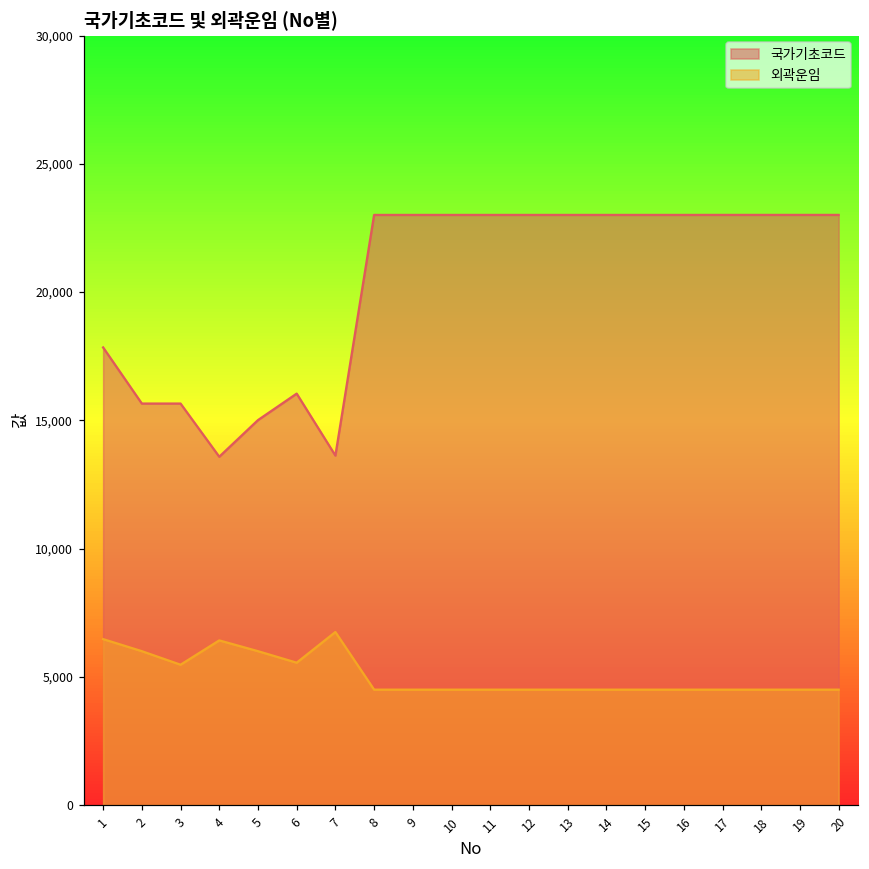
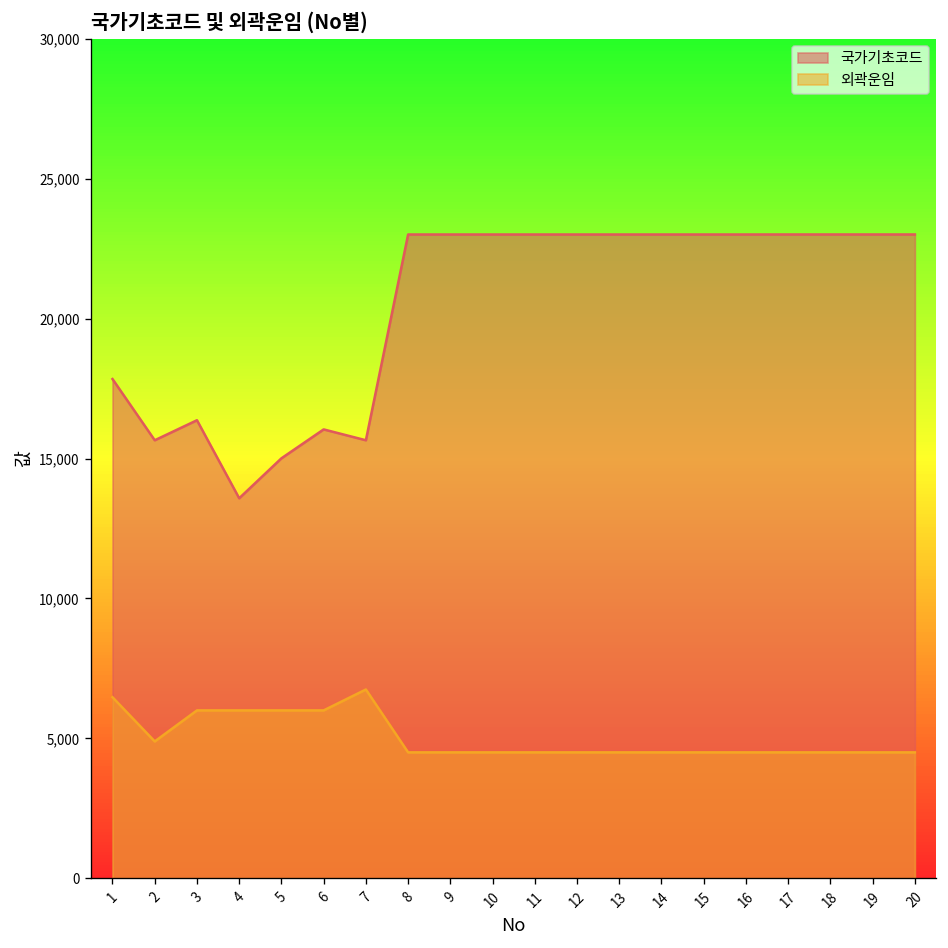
외곽운임, 2: 6,000 -> 4,900
국가기초코드, 3: 15,700 -> 16,400
외곽운임, 3: 5,500 -> 6,000
외곽운임, 4: 6,400 -> 6,000
외곽운임, 6: 5,600 -> 6,000
국가기초코드, 7: 13,600 -> 15,700
